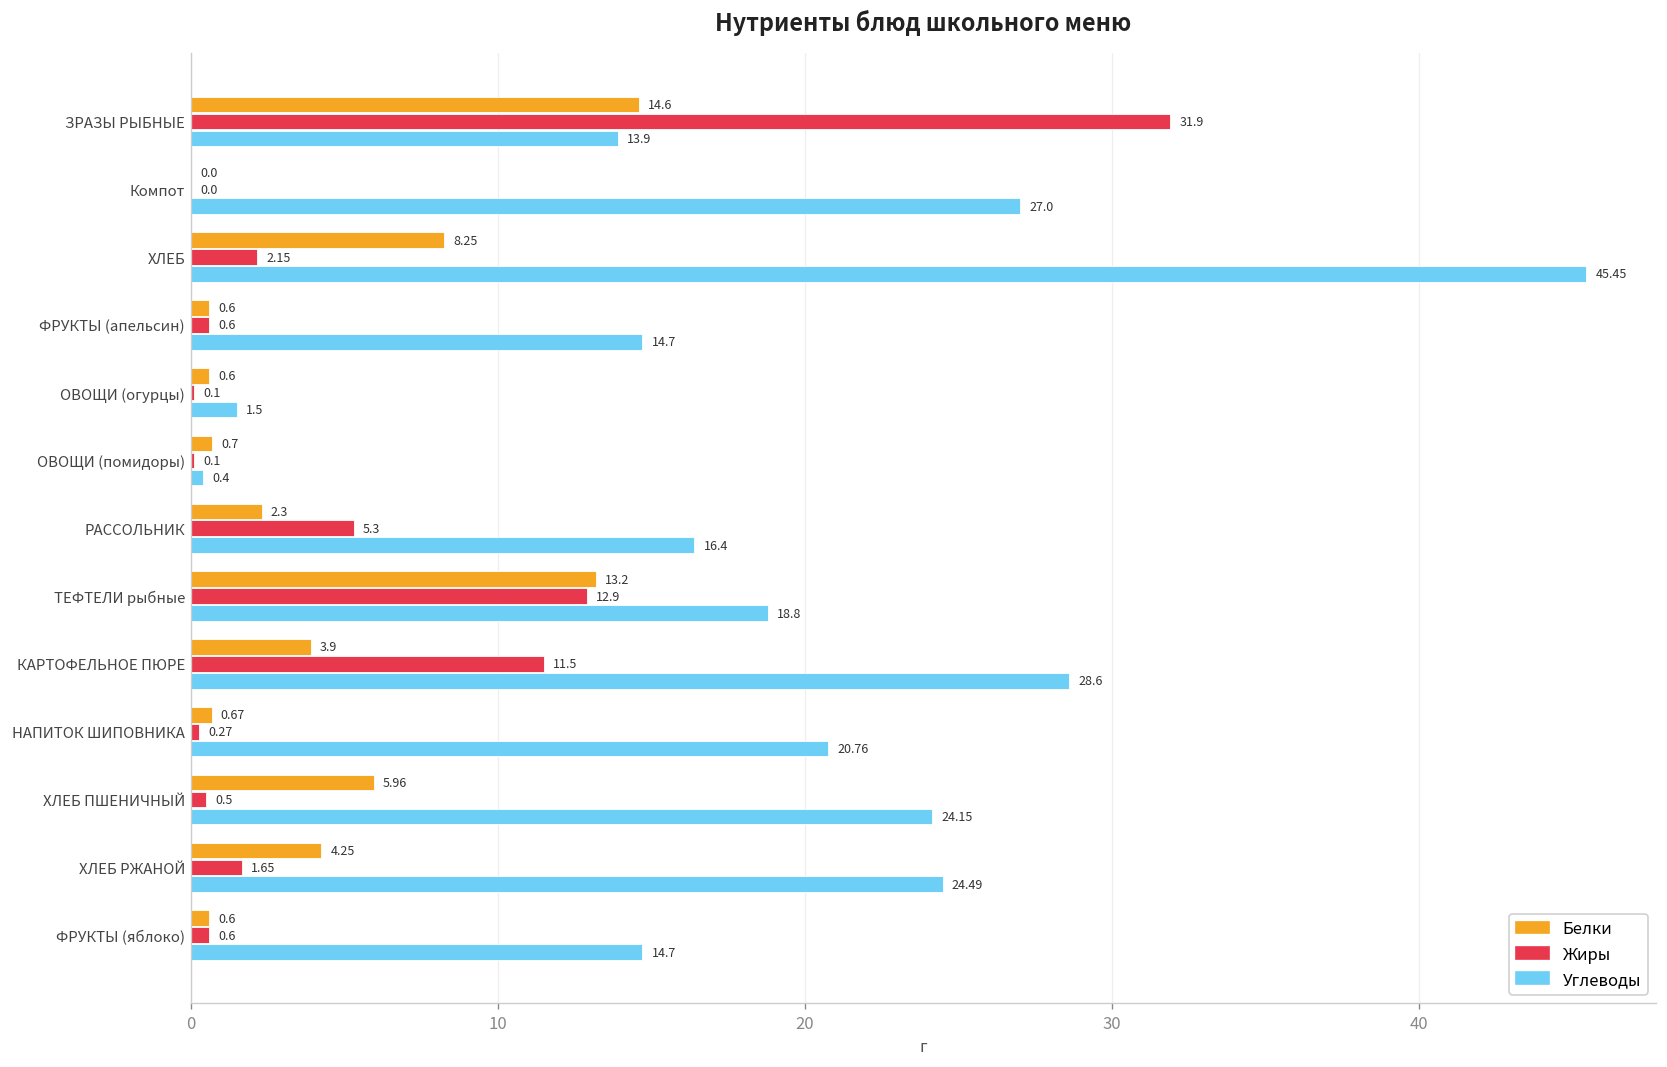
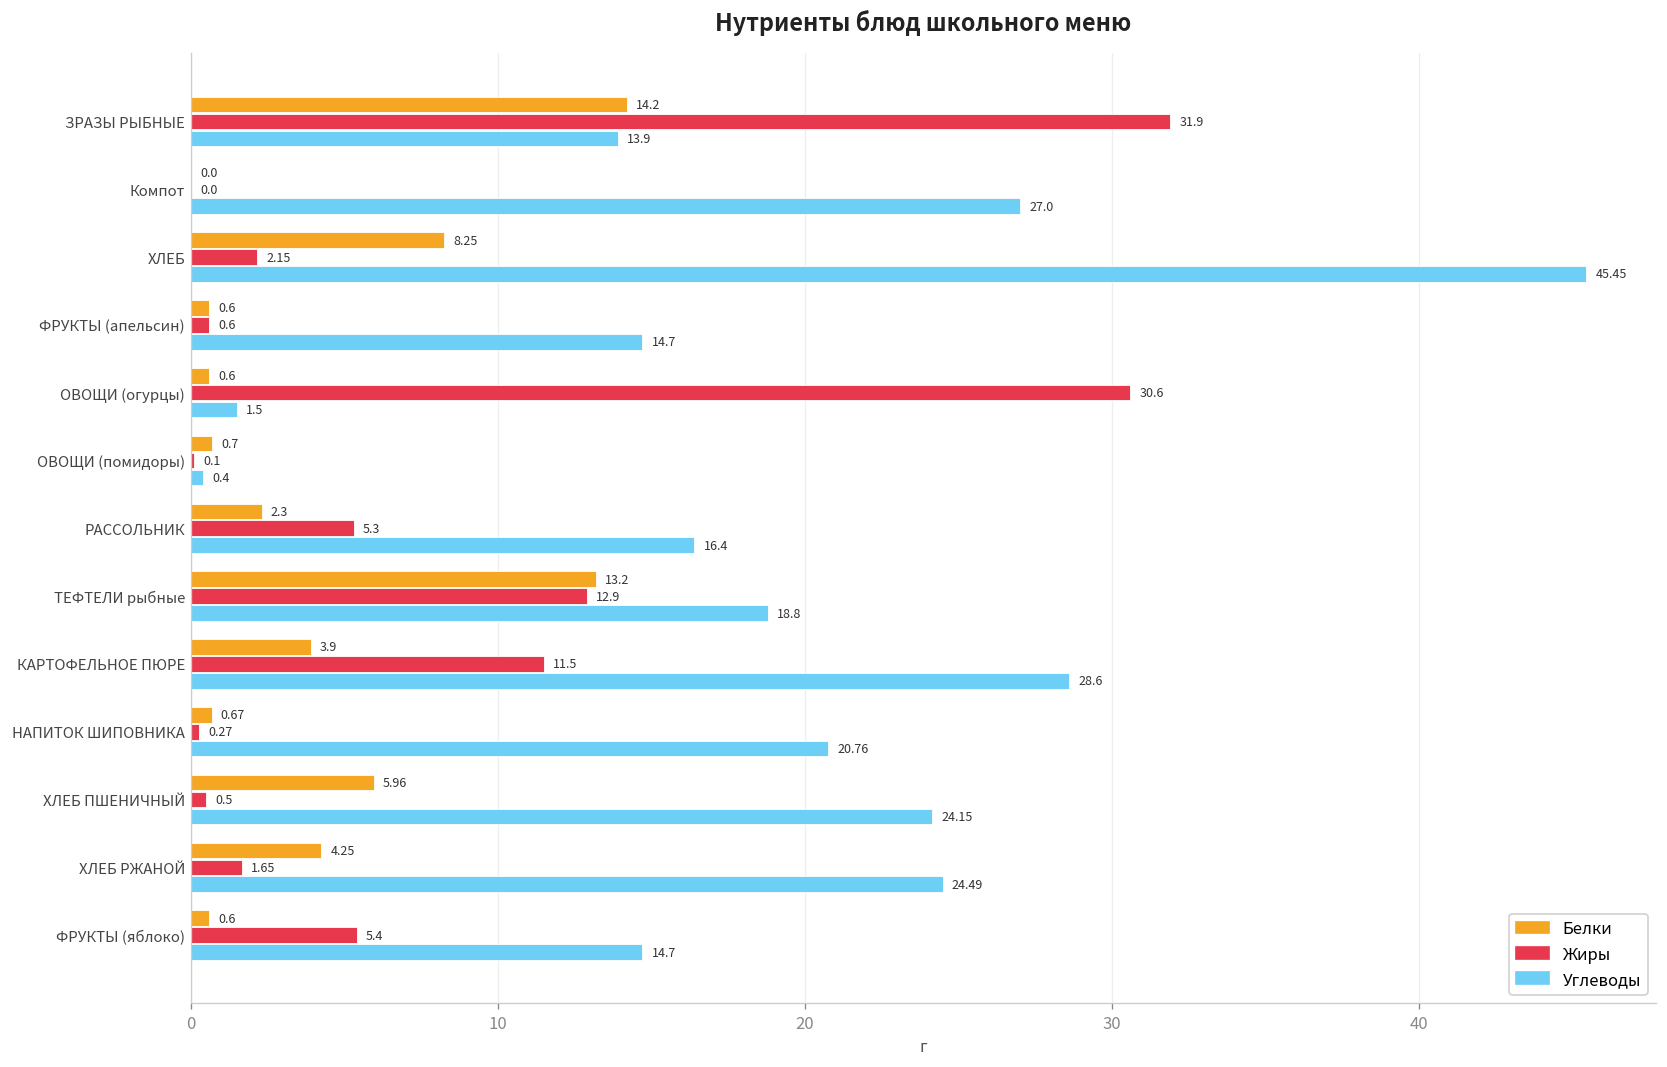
Белки, ЗРАЗЫ РЫБНЫЕ: 14.6 -> 14.2
Жиры, ОВОЩИ (огурцы): 0.1 -> 30.6
Жиры, ФРУКТЫ (яблоко): 0.6 -> 5.4
